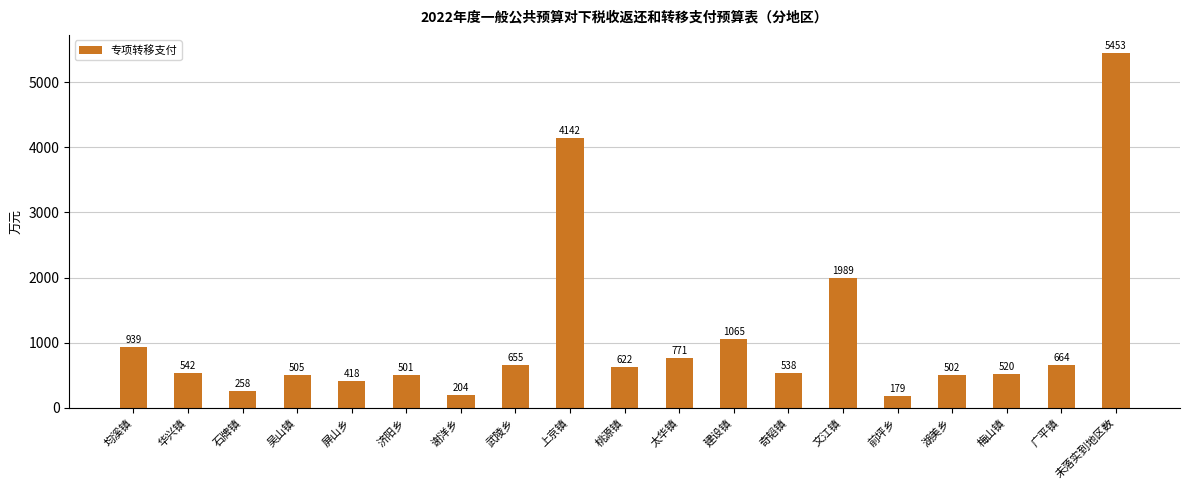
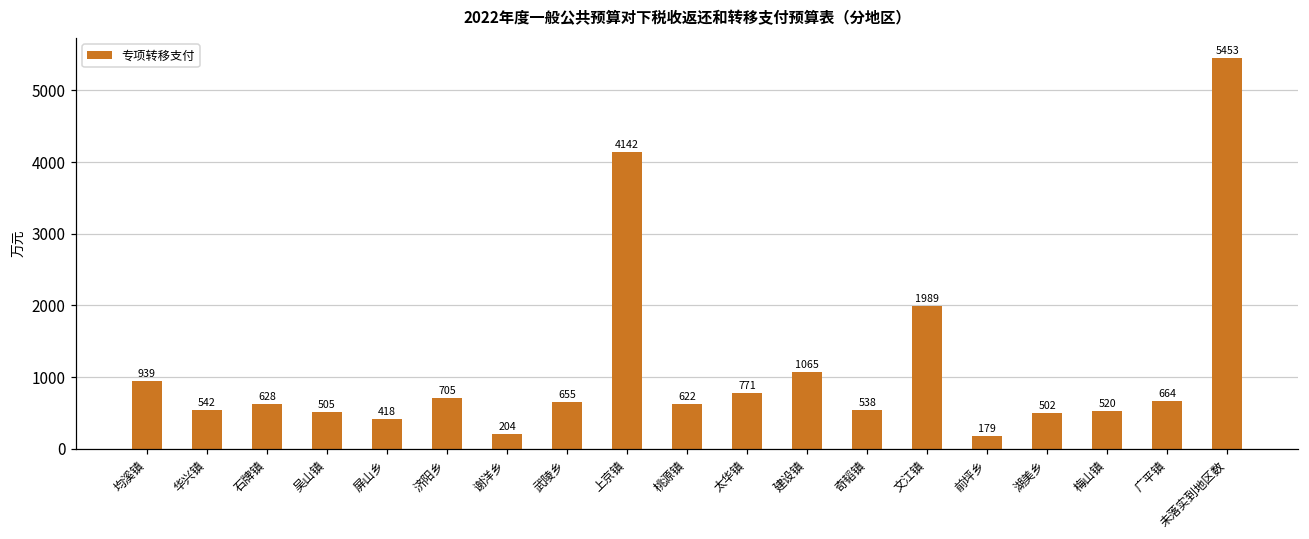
石牌镇: 258 -> 628
济阳乡: 501 -> 705
